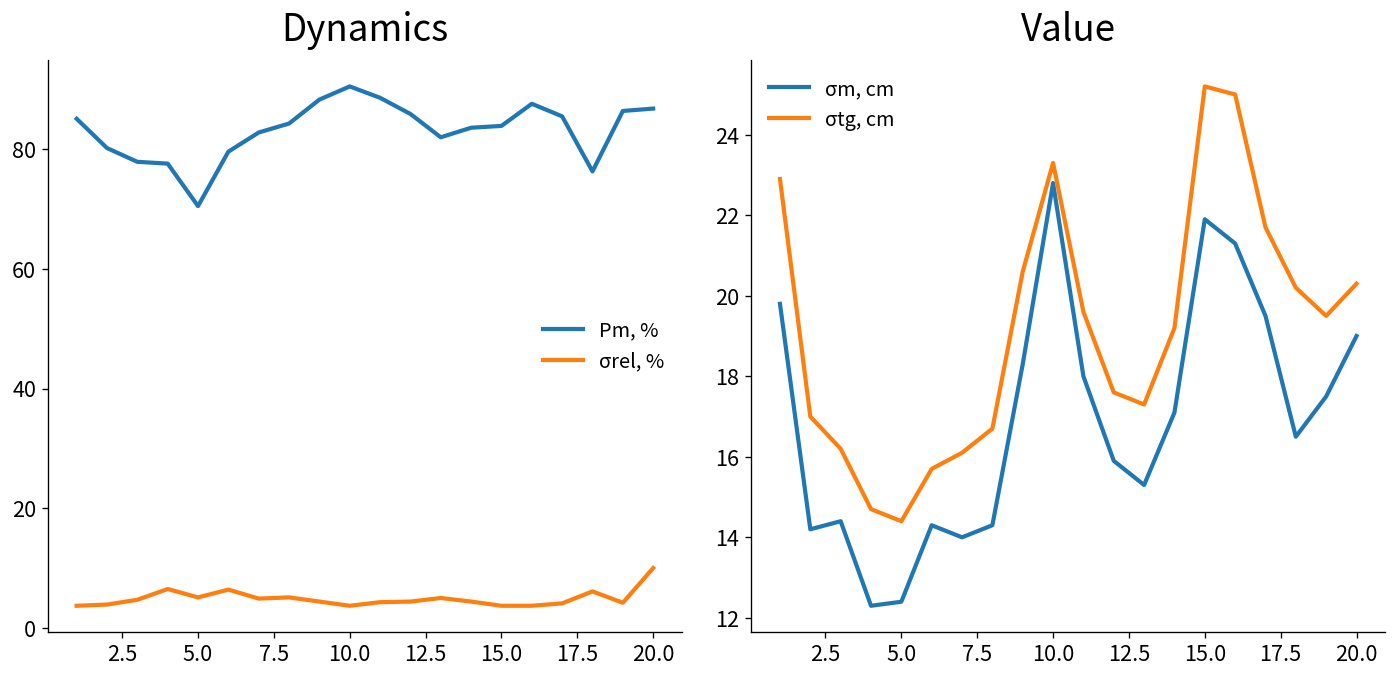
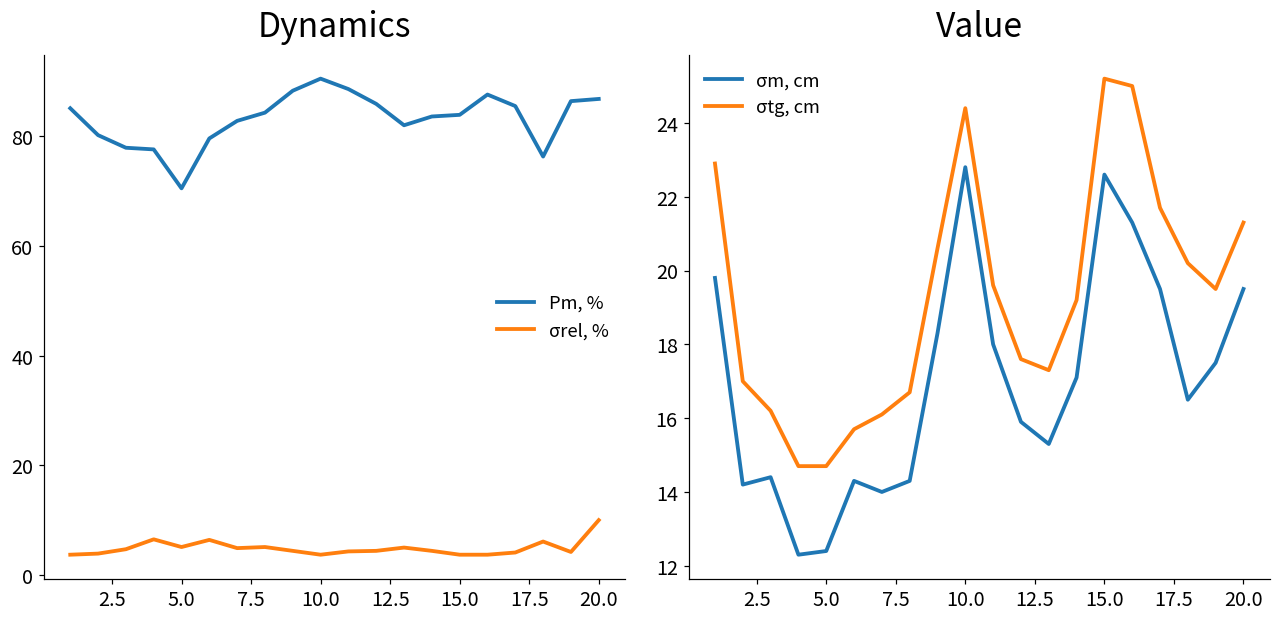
Value, σtg, cm, 5.0: 14.4 -> 14.7
Value, σtg, cm, 10.0: 23.3 -> 24.4
Value, σm, cm, 15.0: 21.9 -> 22.6
Value, σm, cm, 20.0: 19.0 -> 19.5
Value, σtg, cm, 20.0: 20.3 -> 21.3
